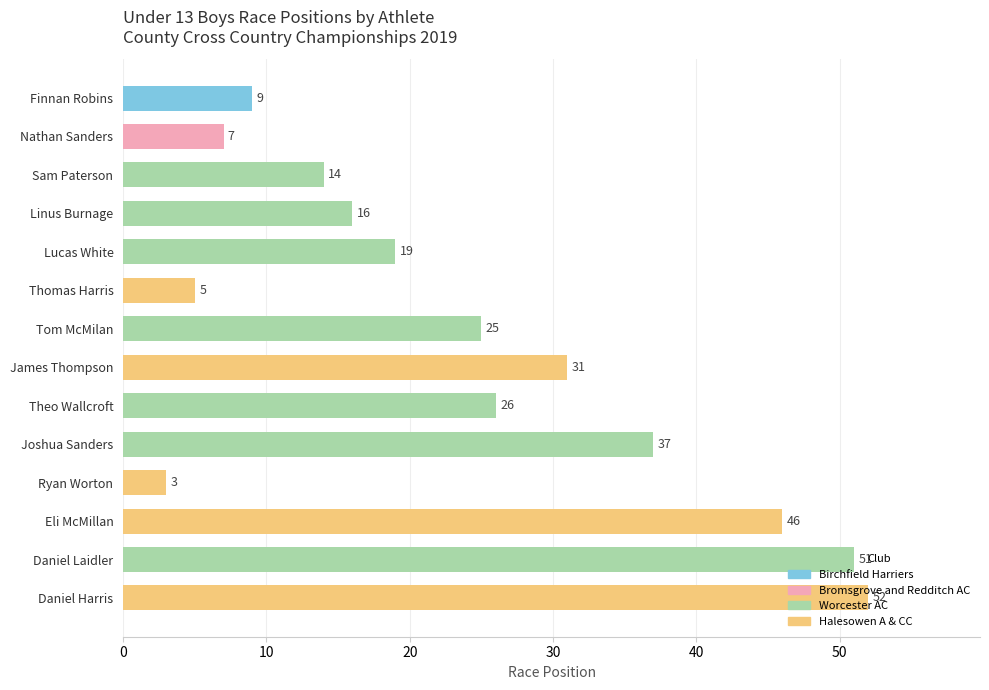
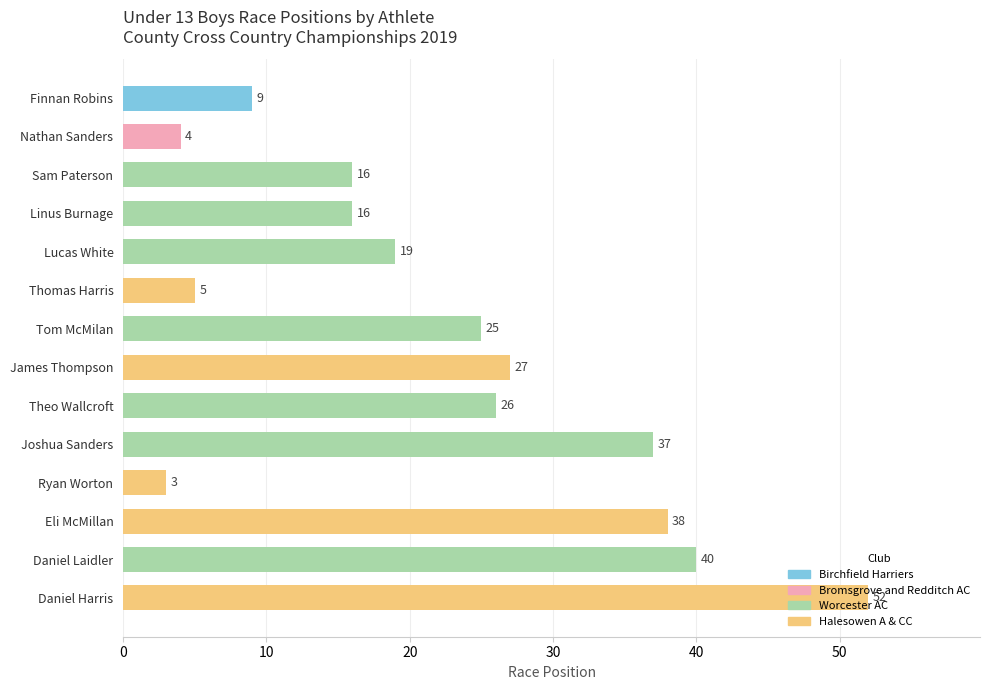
Nathan Sanders: 7 -> 4
Sam Paterson: 14 -> 16
James Thompson: 31 -> 27
Eli McMillan: 46 -> 38
Daniel Laidler: 51 -> 40
